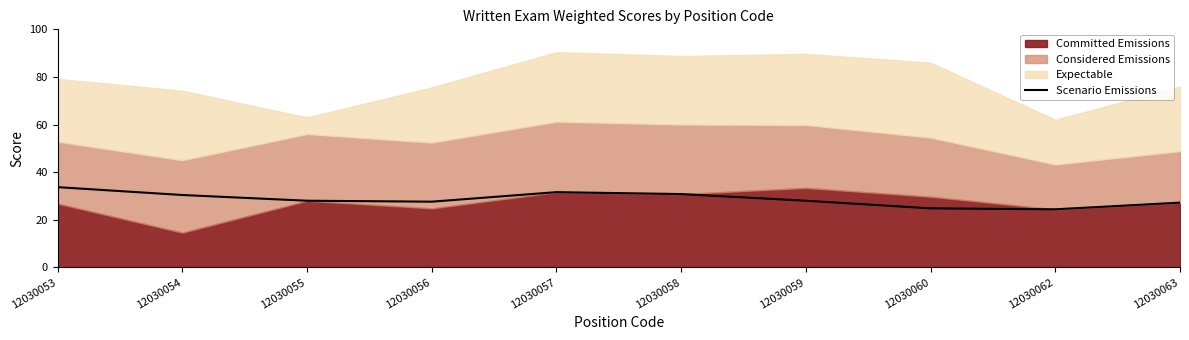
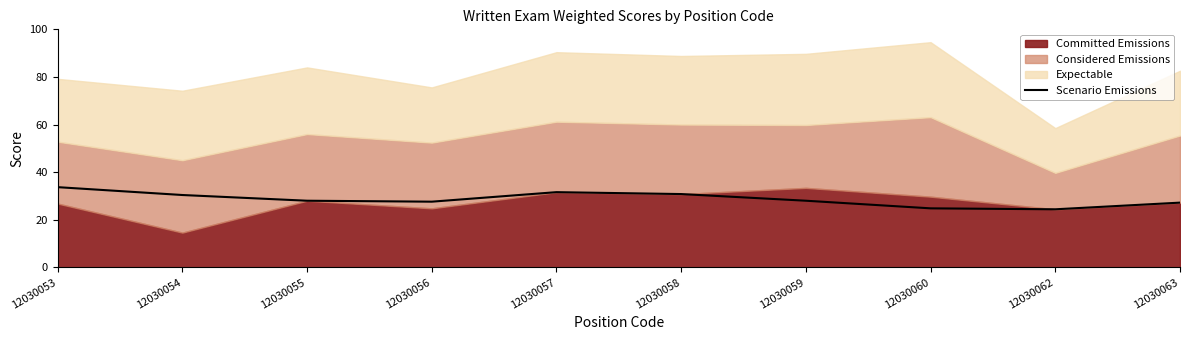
Expectable, 12030055: 7 -> 28
Considered Emissions, 12030060: 25 -> 33
Considered Emissions, 12030062: 19 -> 15
Considered Emissions, 12030063: 22 -> 28
